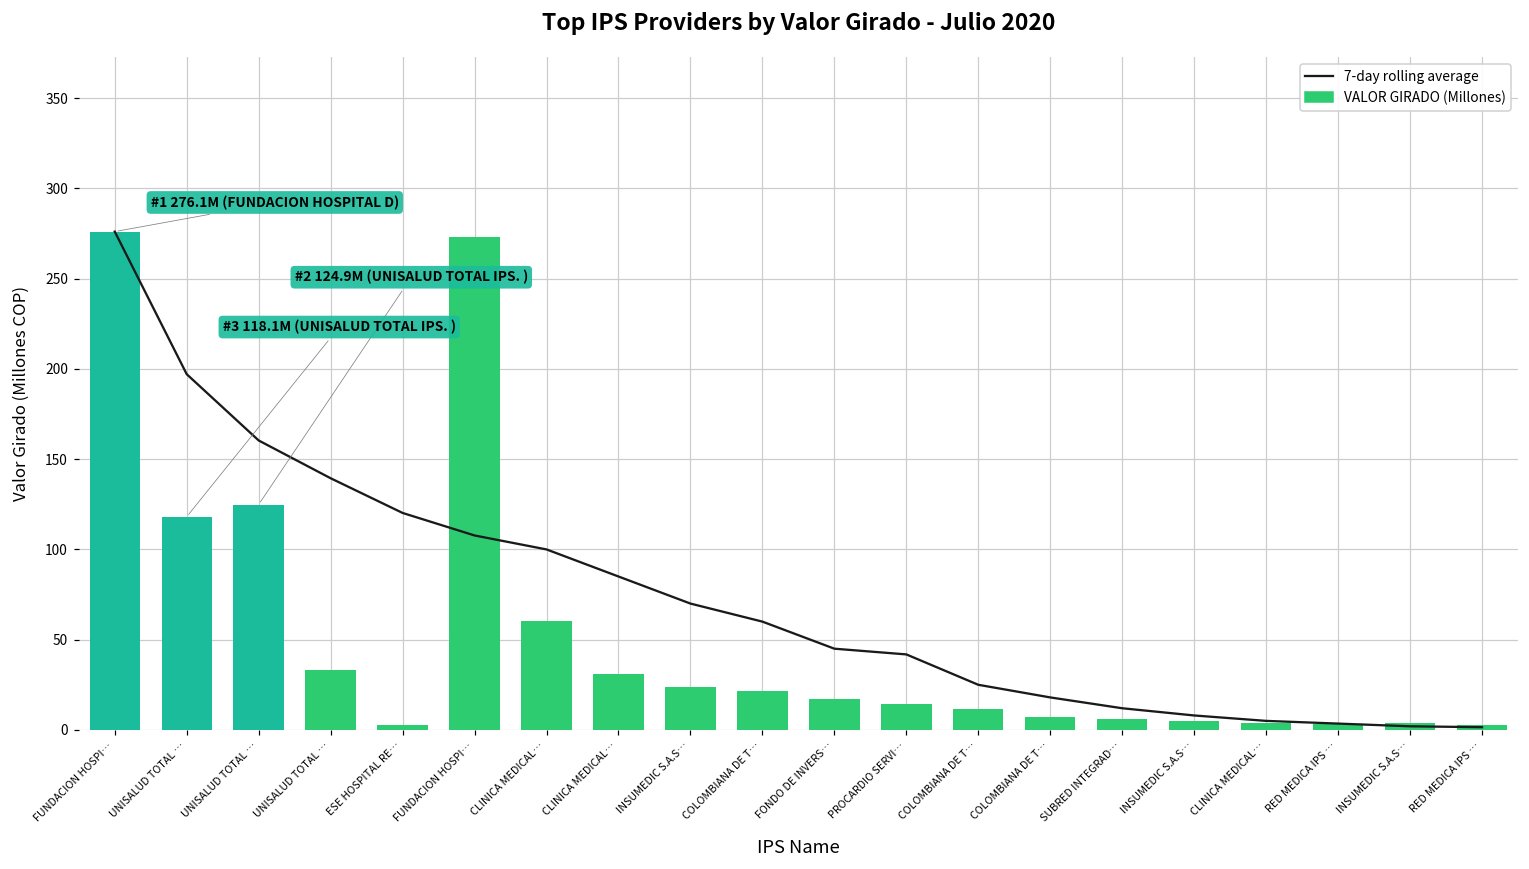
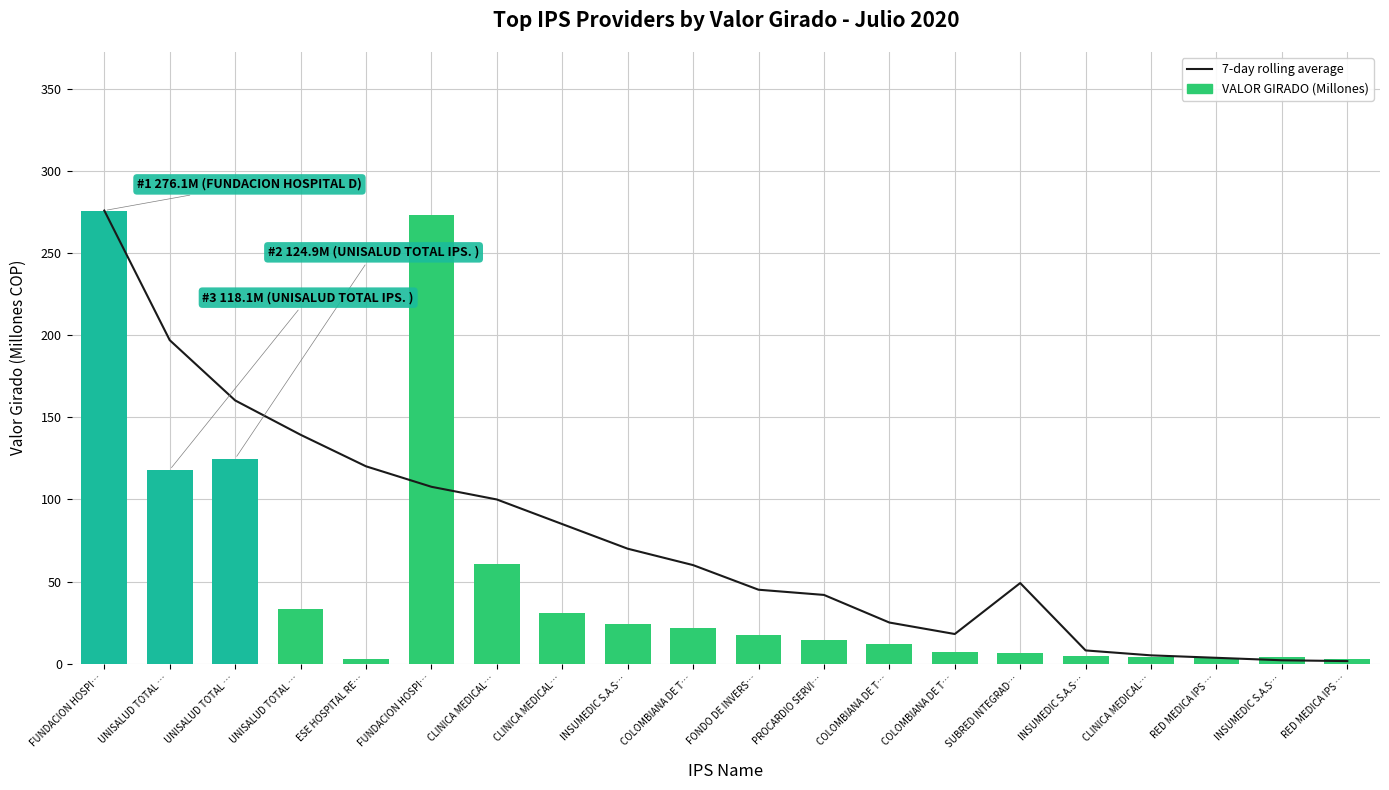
7-day rolling average, SUBRED INTEGRAD…: 12 -> 49
